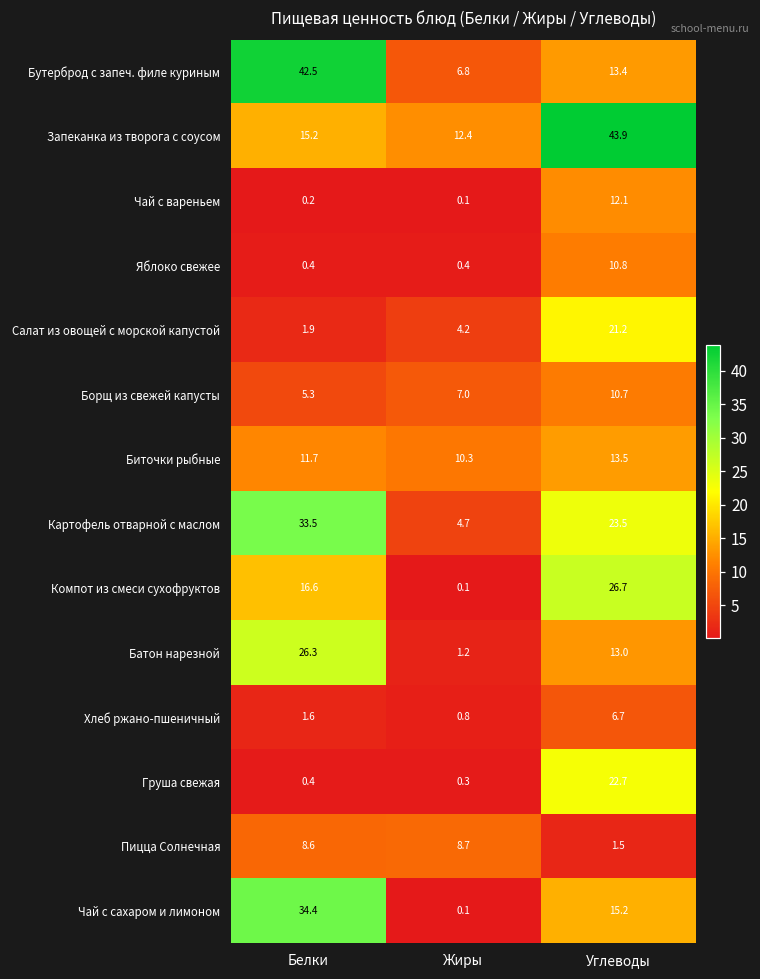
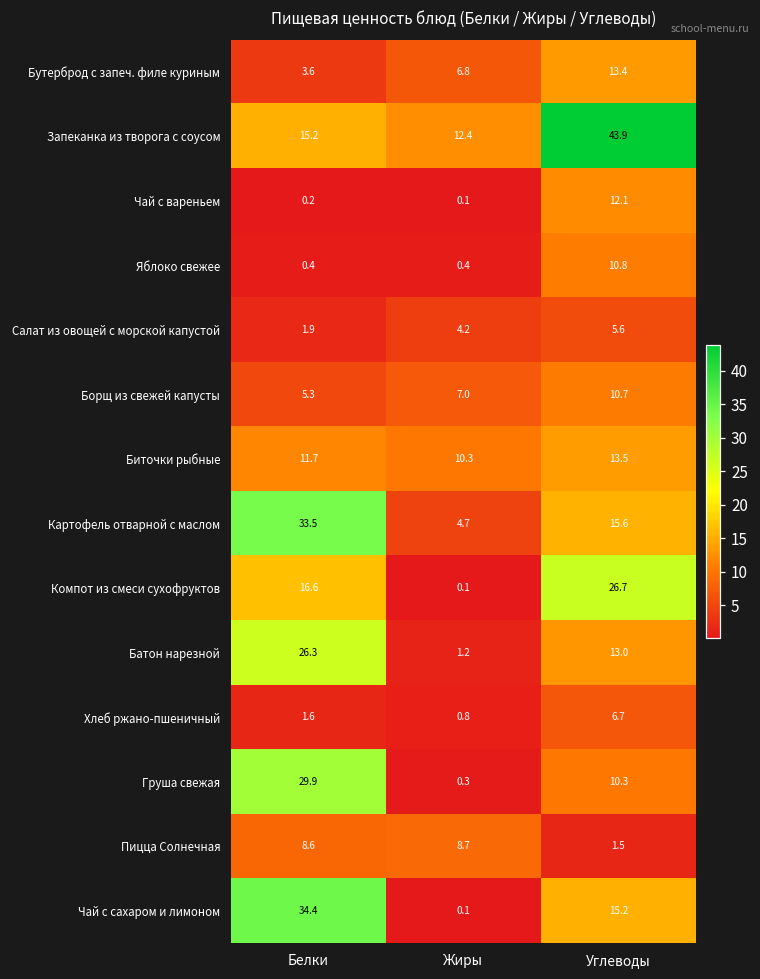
Бутерброд с запеч. филе куриным, Белки: 42.5 -> 3.6
Салат из овощей с морской капустой, Углеводы: 21.2 -> 5.6
Картофель отварной с маслом, Углеводы: 23.5 -> 15.6
Груша свежая, Белки: 0.4 -> 29.9
Груша свежая, Углеводы: 22.7 -> 10.3
